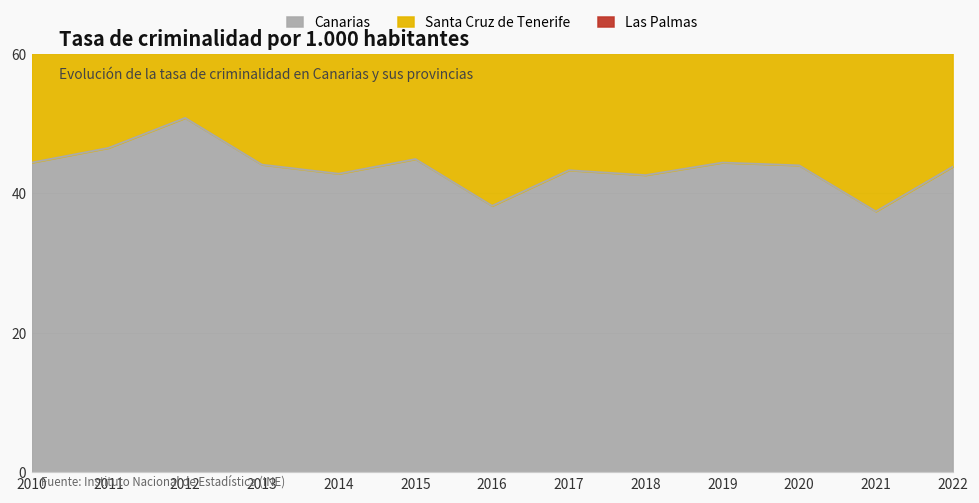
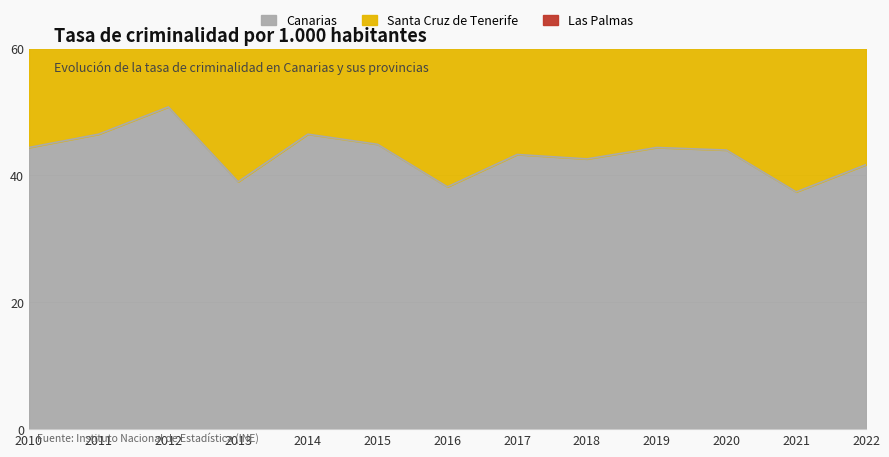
Canarias, 2013: 44 -> 39
Canarias, 2014: 43 -> 47
Canarias, 2022: 44 -> 42
